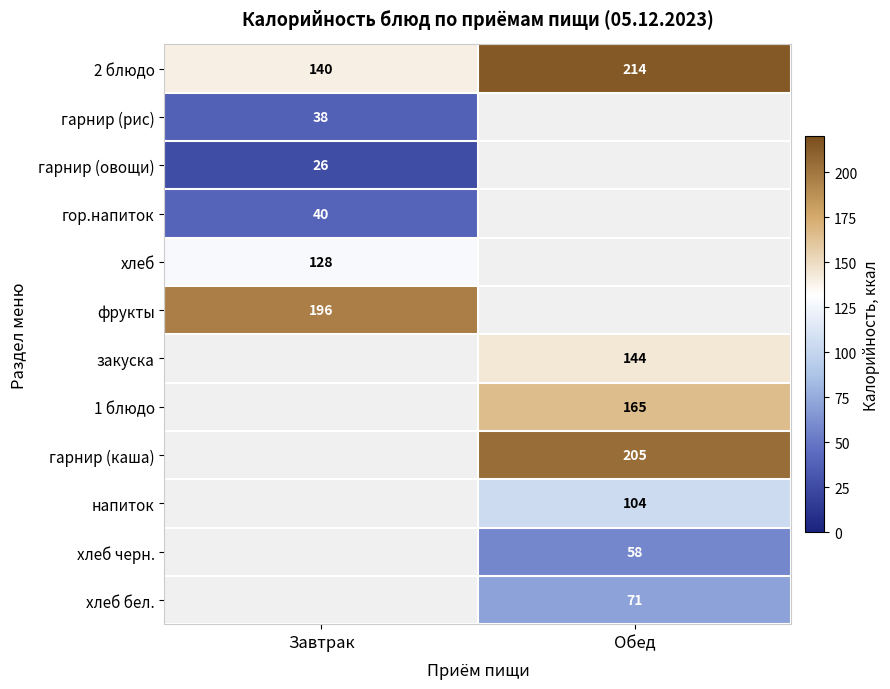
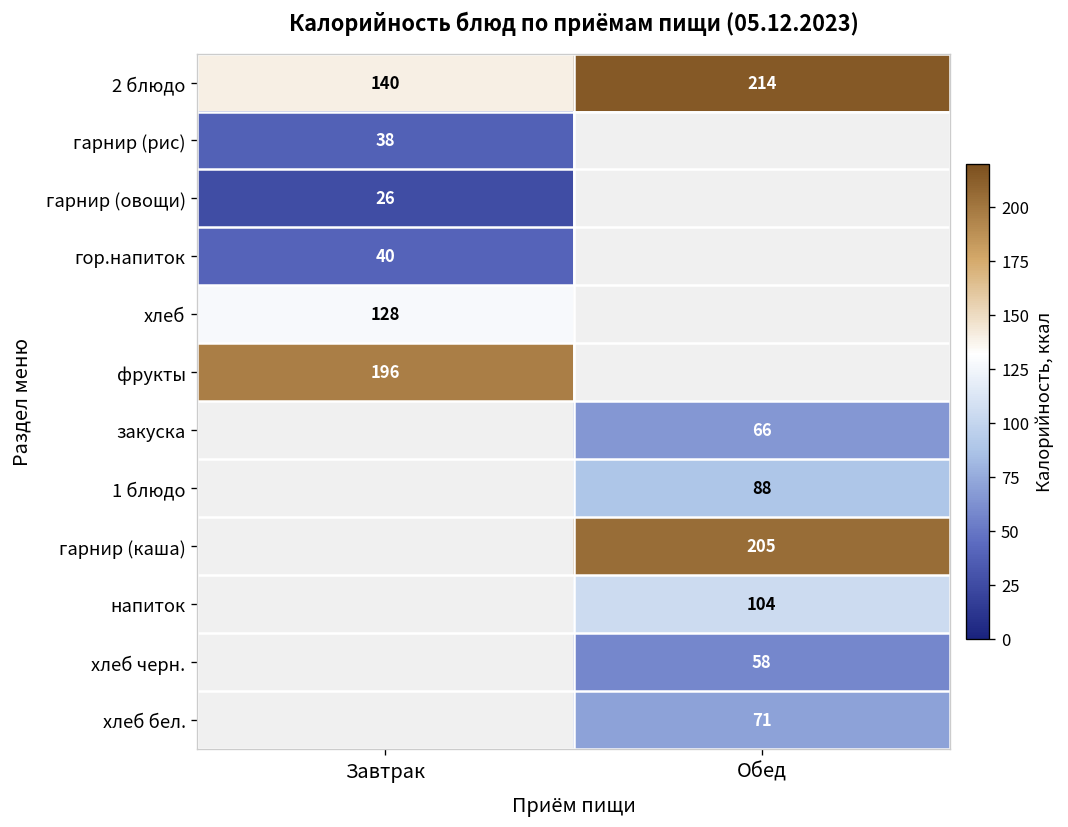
закуска, Обед: 144 -> 66
1 блюдо, Обед: 165 -> 88
